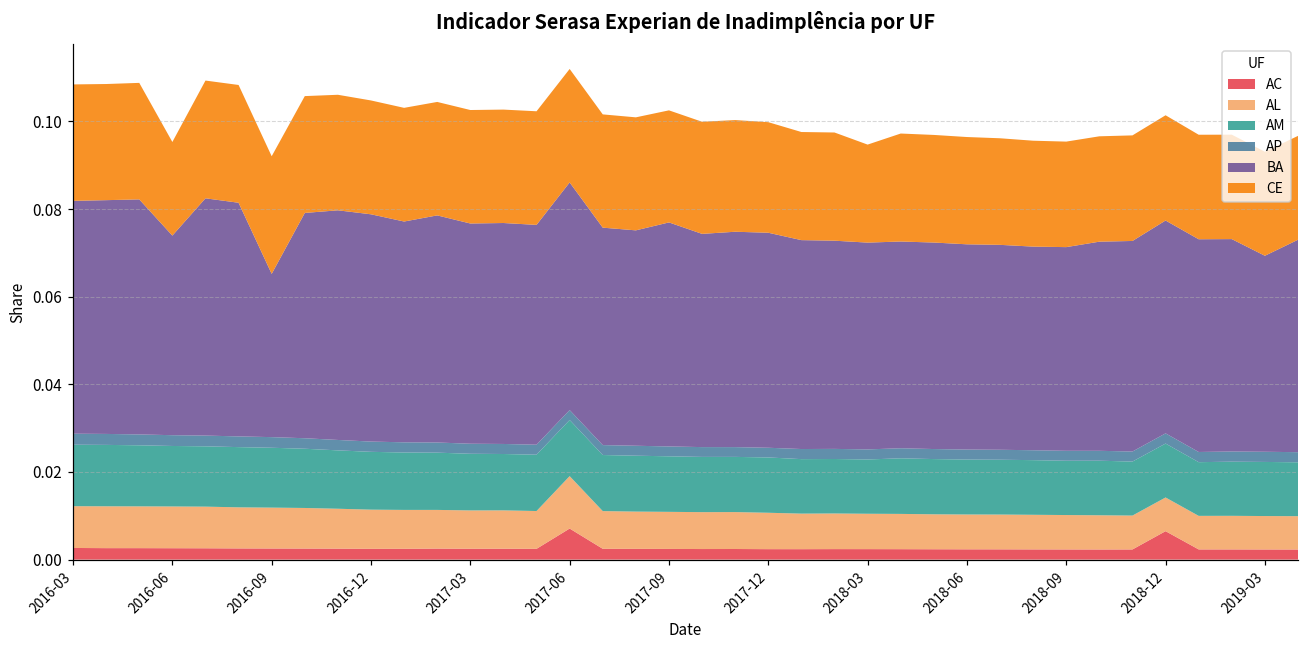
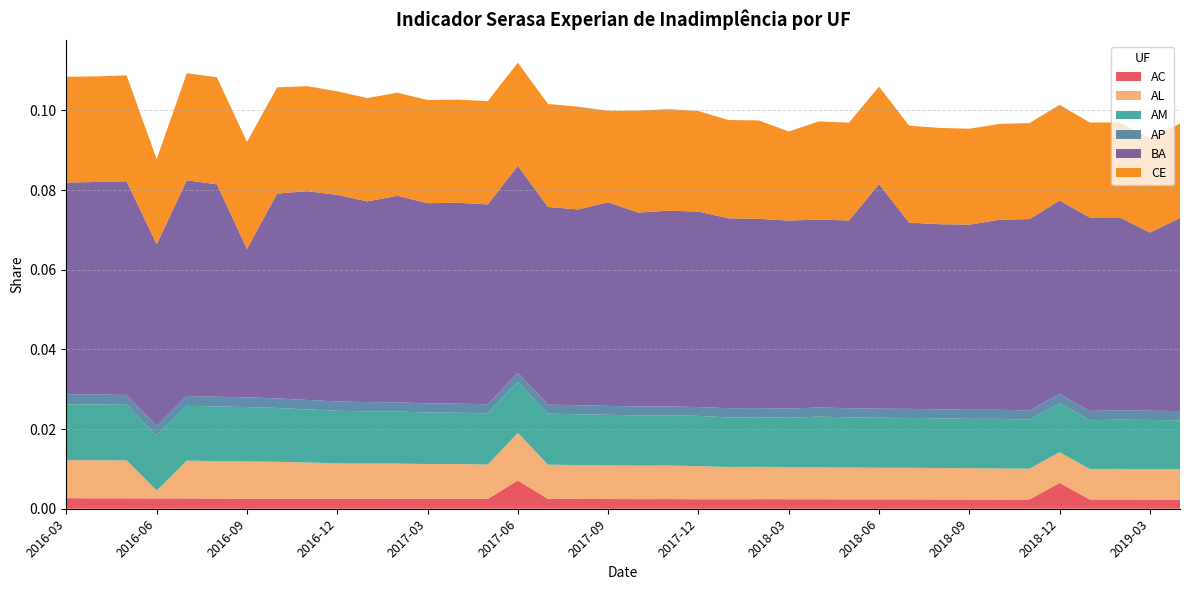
AL, 2016-06: 0.010 -> 0.002
CE, 2017-09: 0.026 -> 0.023
BA, 2018-06: 0.047 -> 0.056
